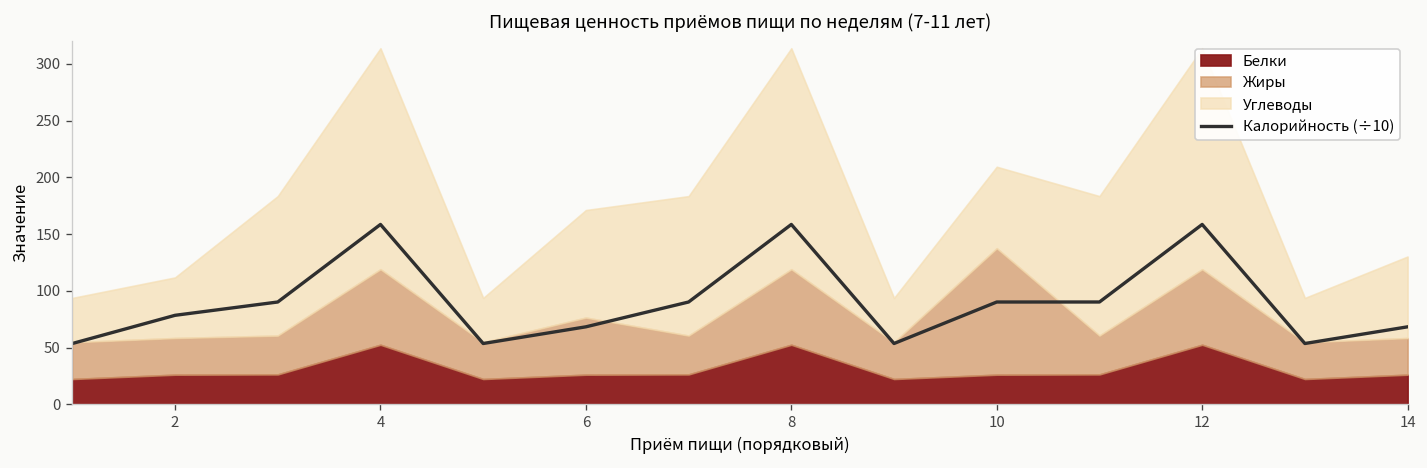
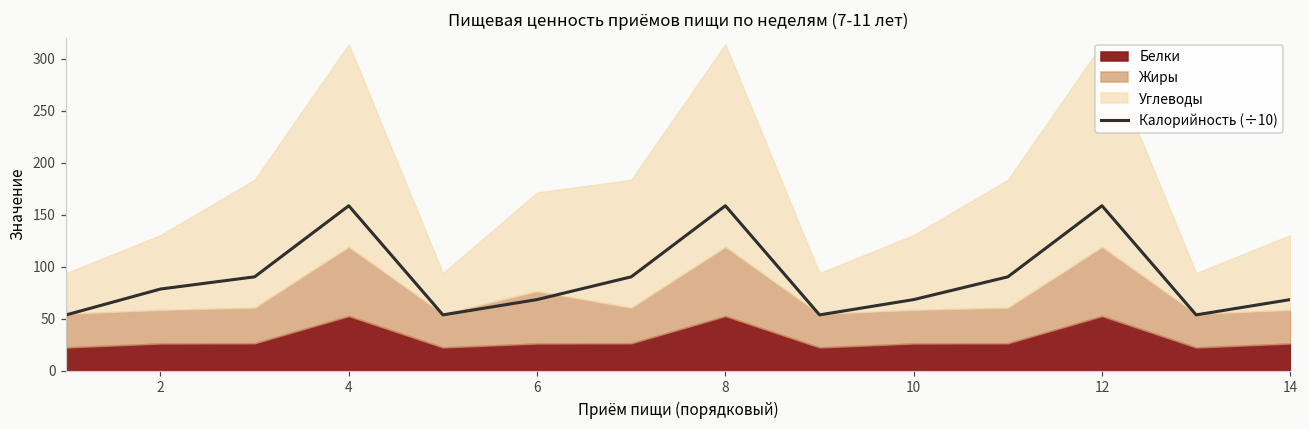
Углеводы, 2: 50 -> 70
Калорийность (÷10), 10: 90 -> 70
Жиры, 10: 110 -> 30
